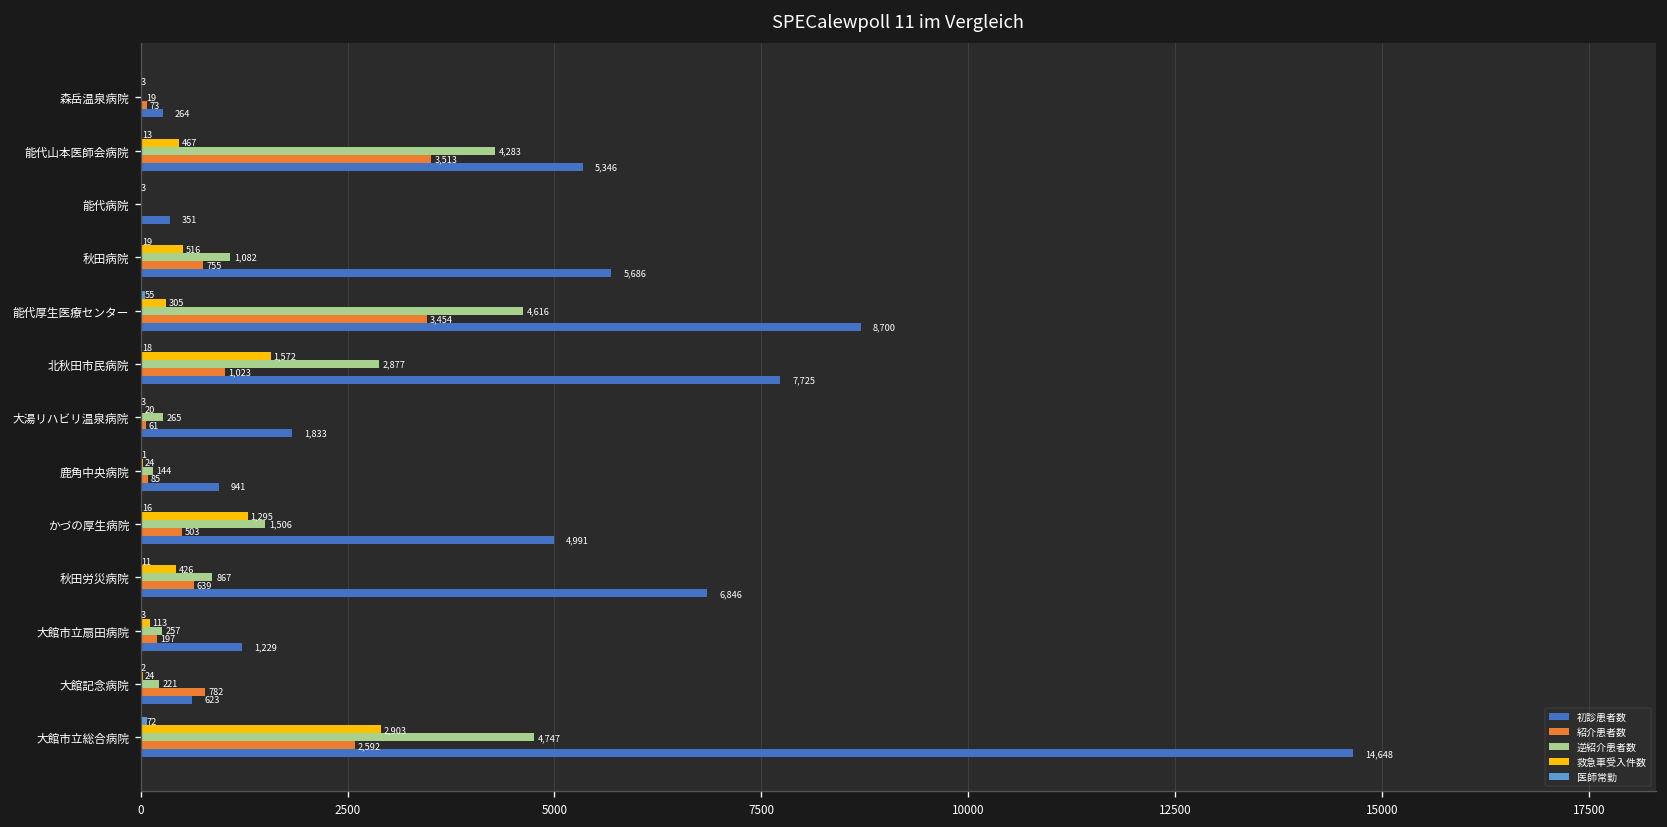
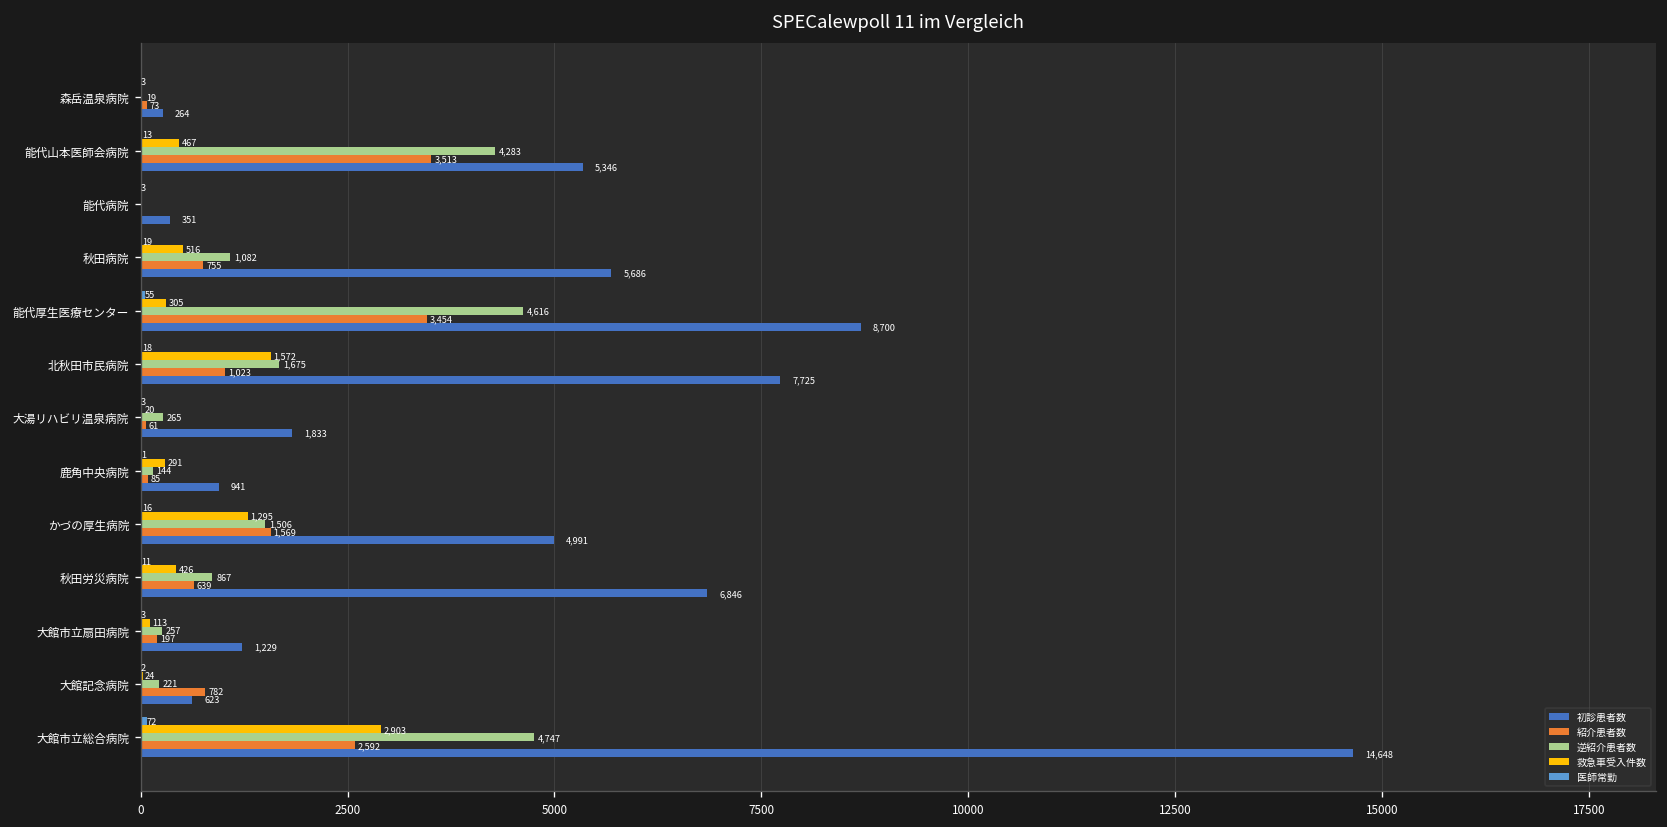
逆紹介患者数, 北秋田市民病院: 2,877 -> 1,675
救急車受入件数, 鹿角中央病院: 24 -> 291
紹介患者数, かづの厚生病院: 503 -> 1,569
